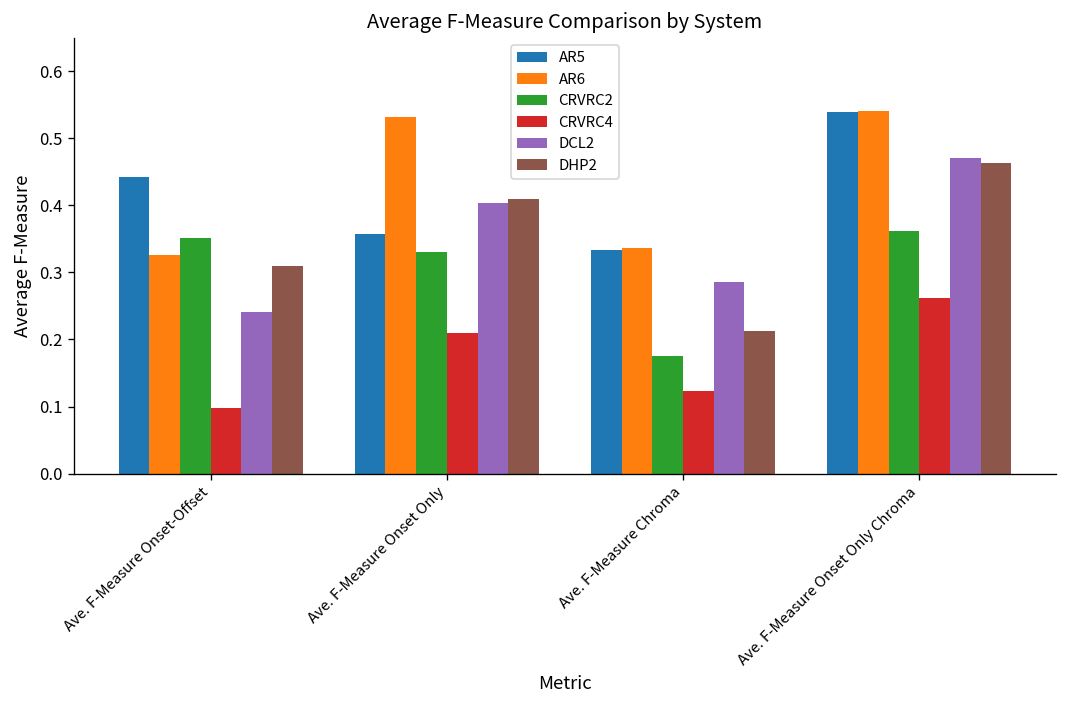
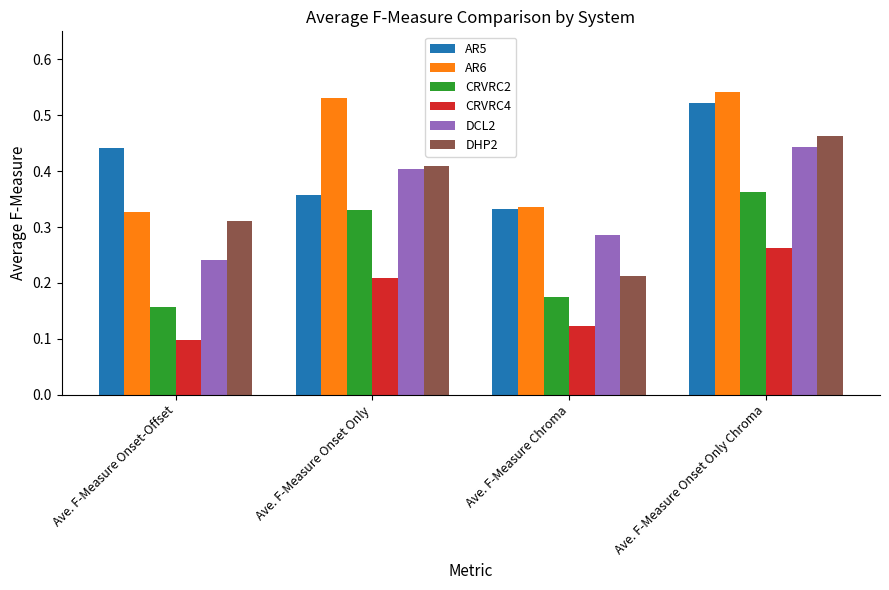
CRVRC2, Ave. F-Measure Onset-Offset: 0.35 -> 0.16
AR5, Ave. F-Measure Onset Only Chroma: 0.54 -> 0.52
DCL2, Ave. F-Measure Onset Only Chroma: 0.47 -> 0.44
